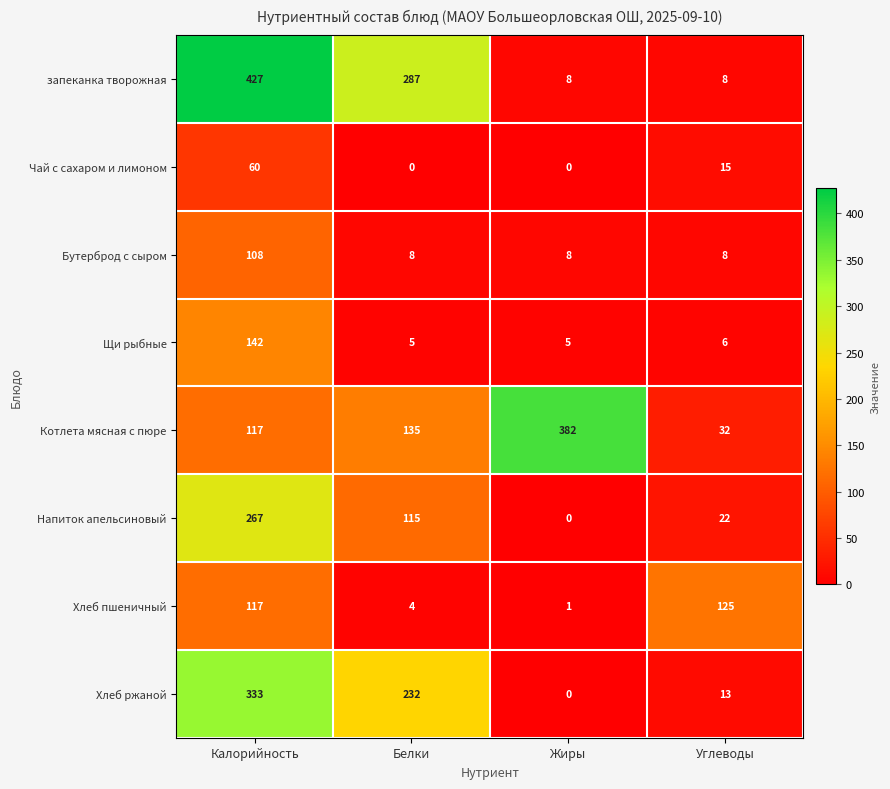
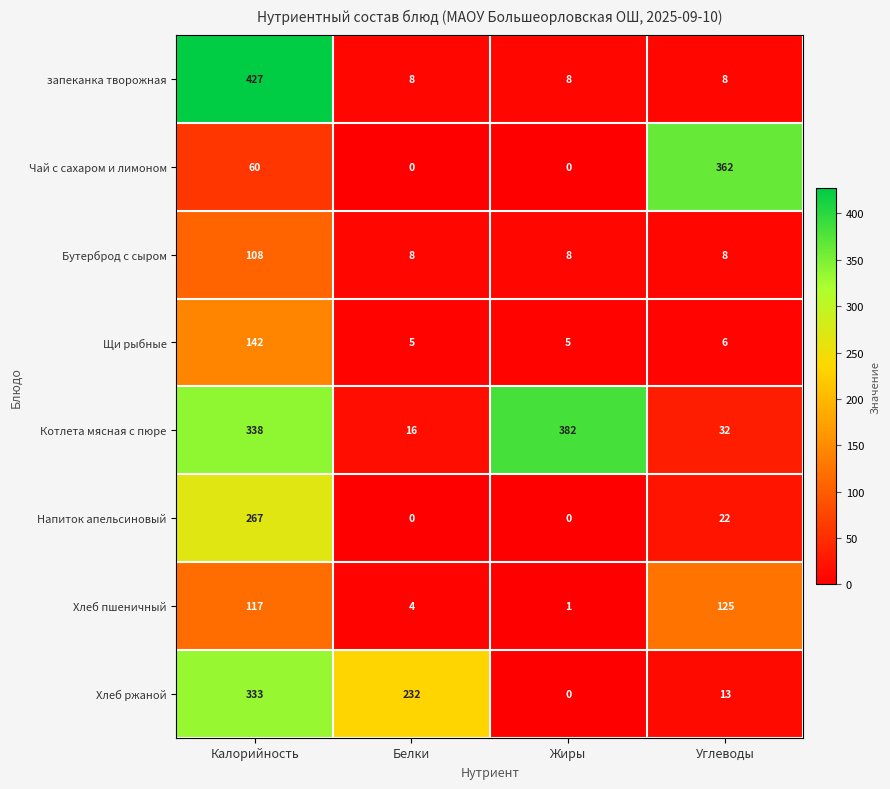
запеканка творожная, Белки: 287 -> 8
Чай с сахаром и лимоном, Углеводы: 15 -> 362
Котлета мясная с пюре, Калорийность: 117 -> 338
Котлета мясная с пюре, Белки: 135 -> 16
Напиток апельсиновый, Белки: 115 -> 0
